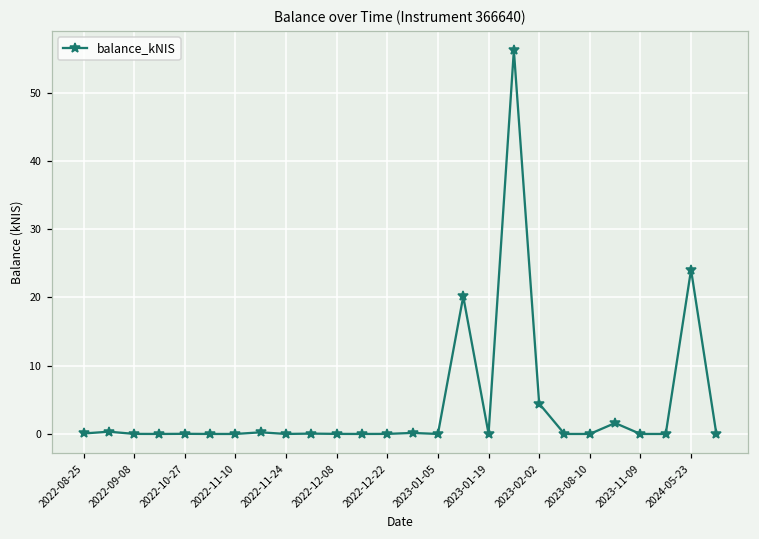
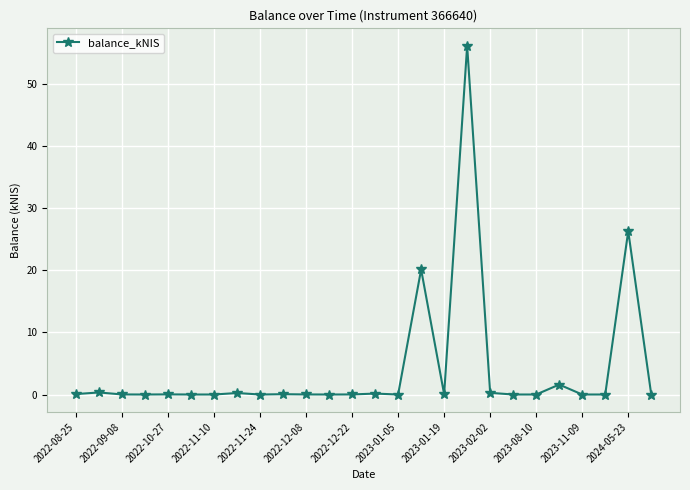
2023-02-02: 4 -> 0
2024-05-23: 24 -> 26
